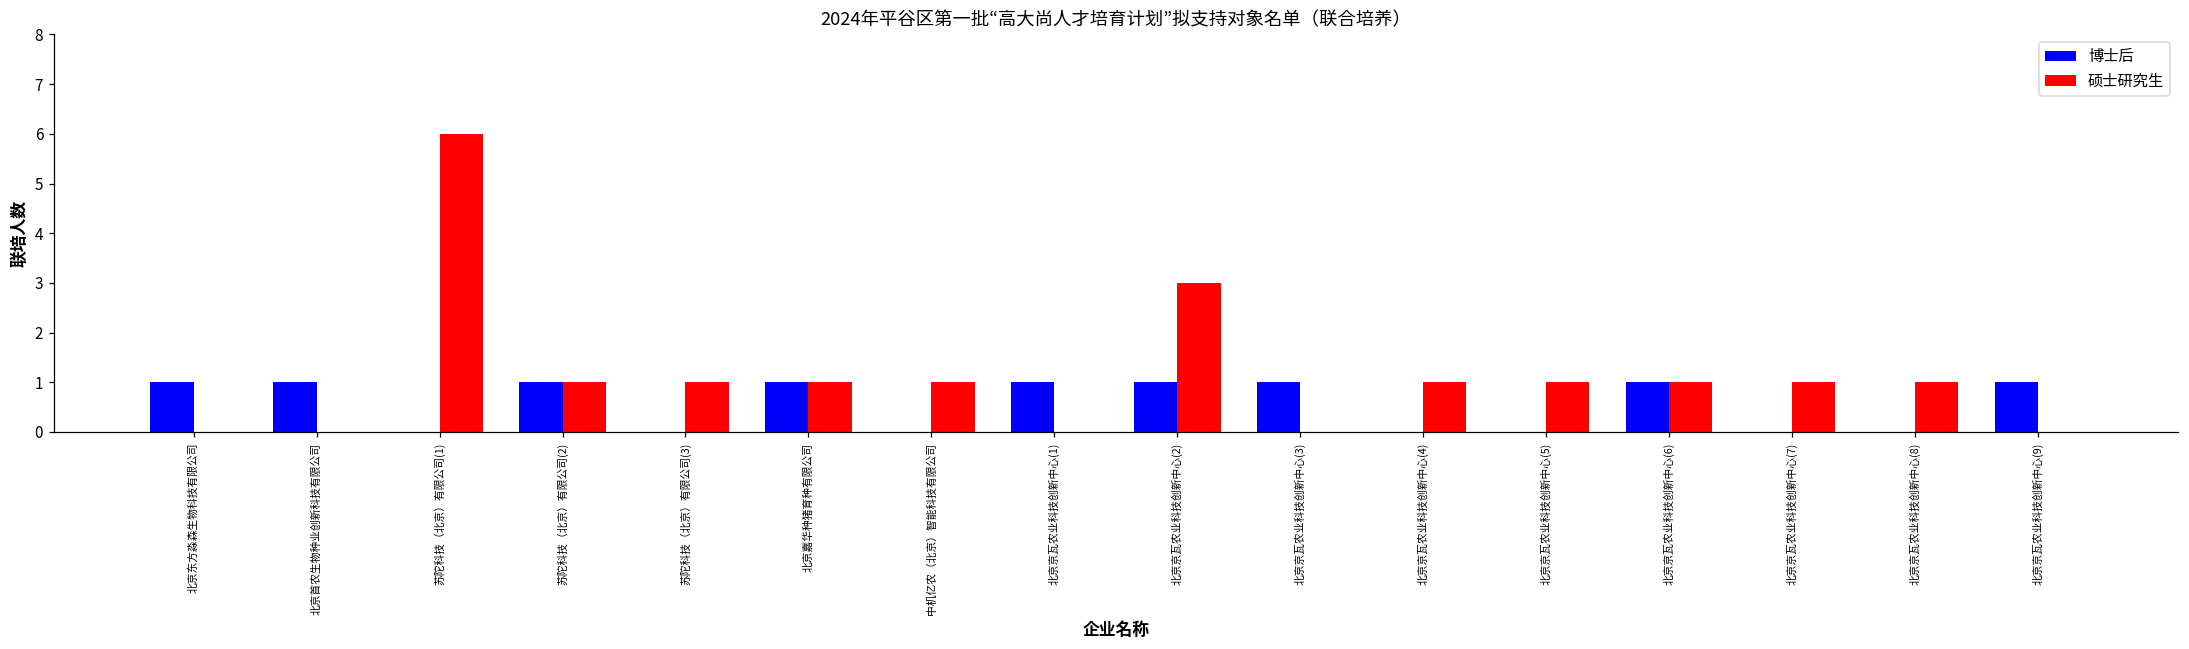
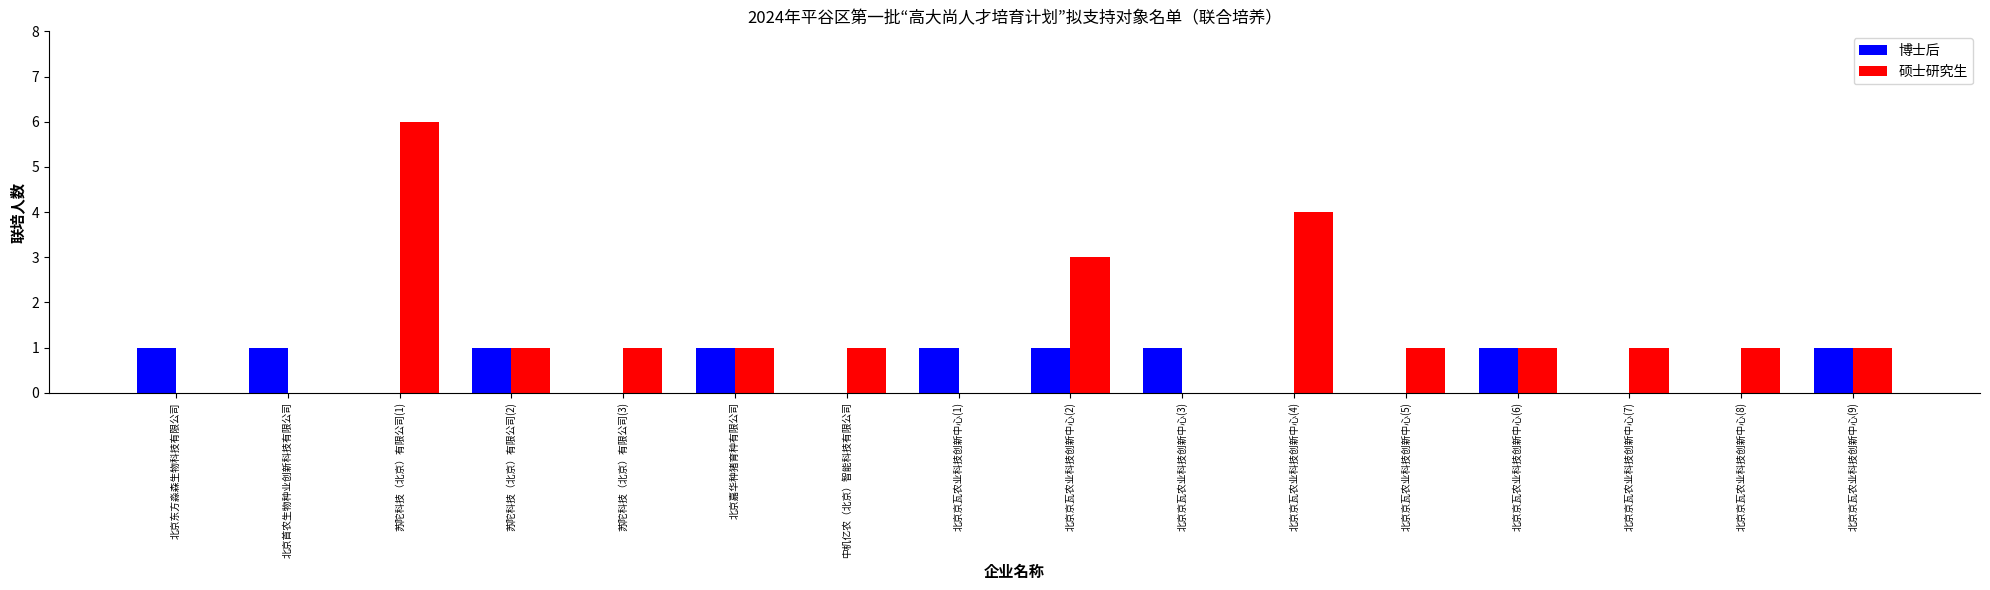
硕士研究生, 北京京瓦农业科技创新中心(4): 1 -> 4
硕士研究生, 北京京瓦农业科技创新中心(9): 0 -> 1
